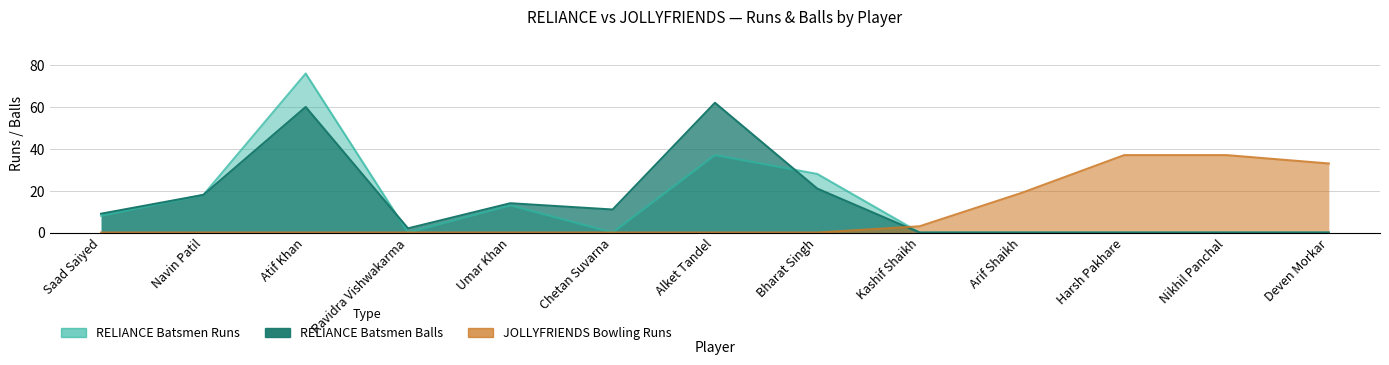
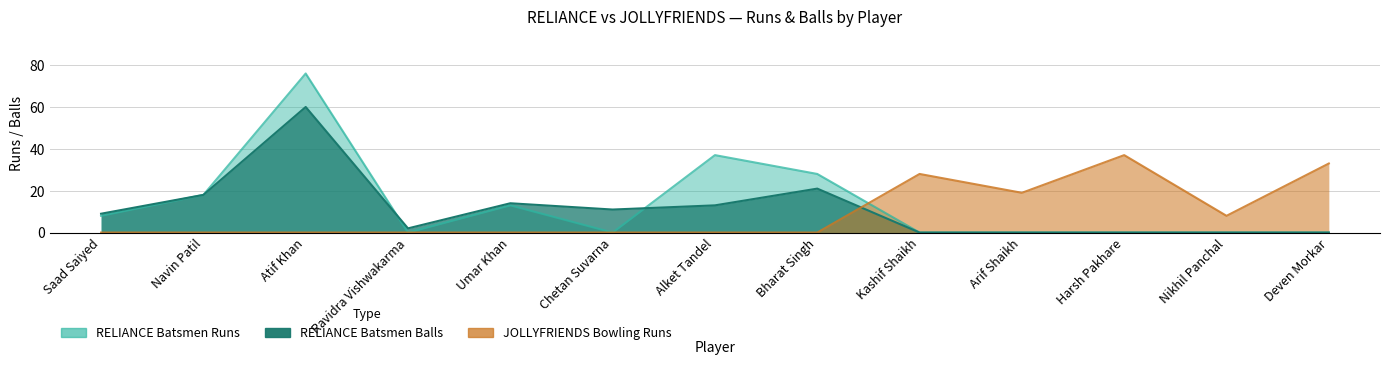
RELIANCE Batsmen Balls, Alket Tandel: 62 -> 13
JOLLYFRIENDS Bowling Runs, Kashif Shaikh: 3 -> 28
JOLLYFRIENDS Bowling Runs, Nikhil Panchal: 37 -> 8
